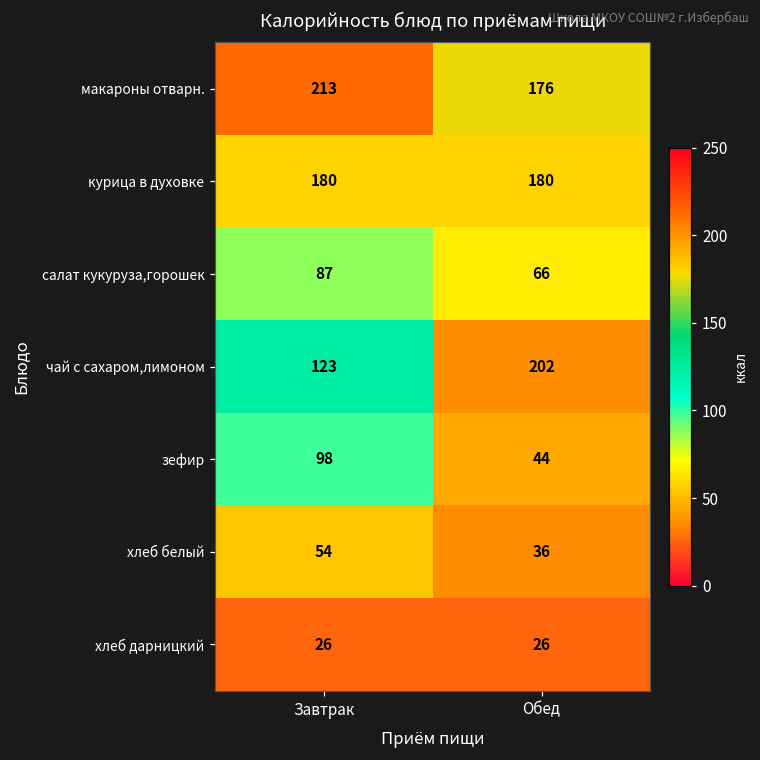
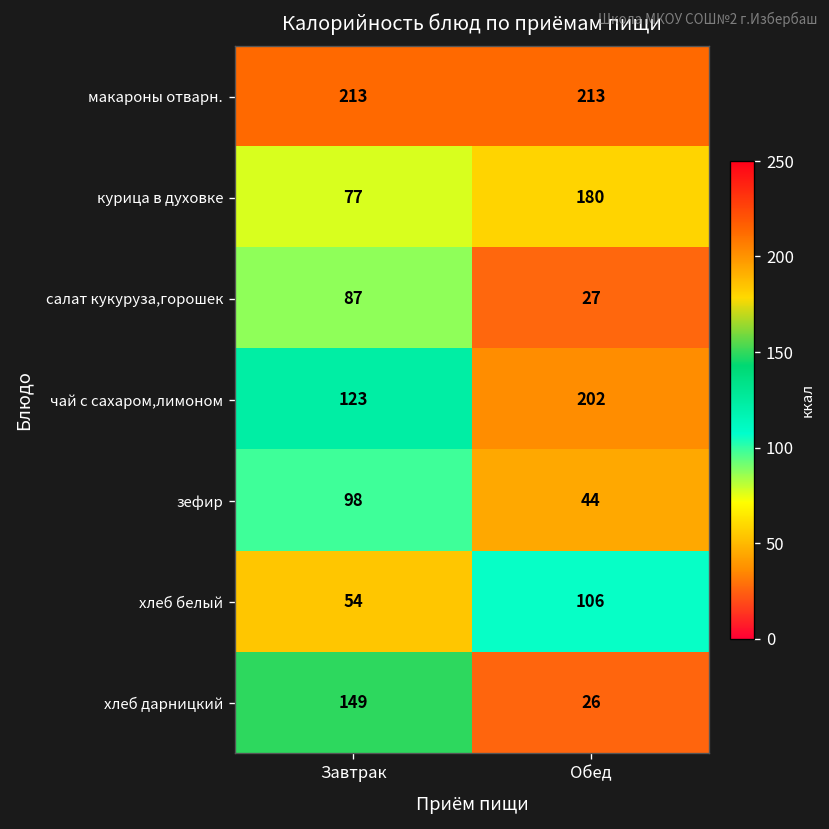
макароны отварн., Обед: 176 -> 213
курица в духовке, Завтрак: 180 -> 77
салат кукуруза,горошек, Обед: 66 -> 27
хлеб белый, Обед: 36 -> 106
хлеб дарницкий, Завтрак: 26 -> 149
